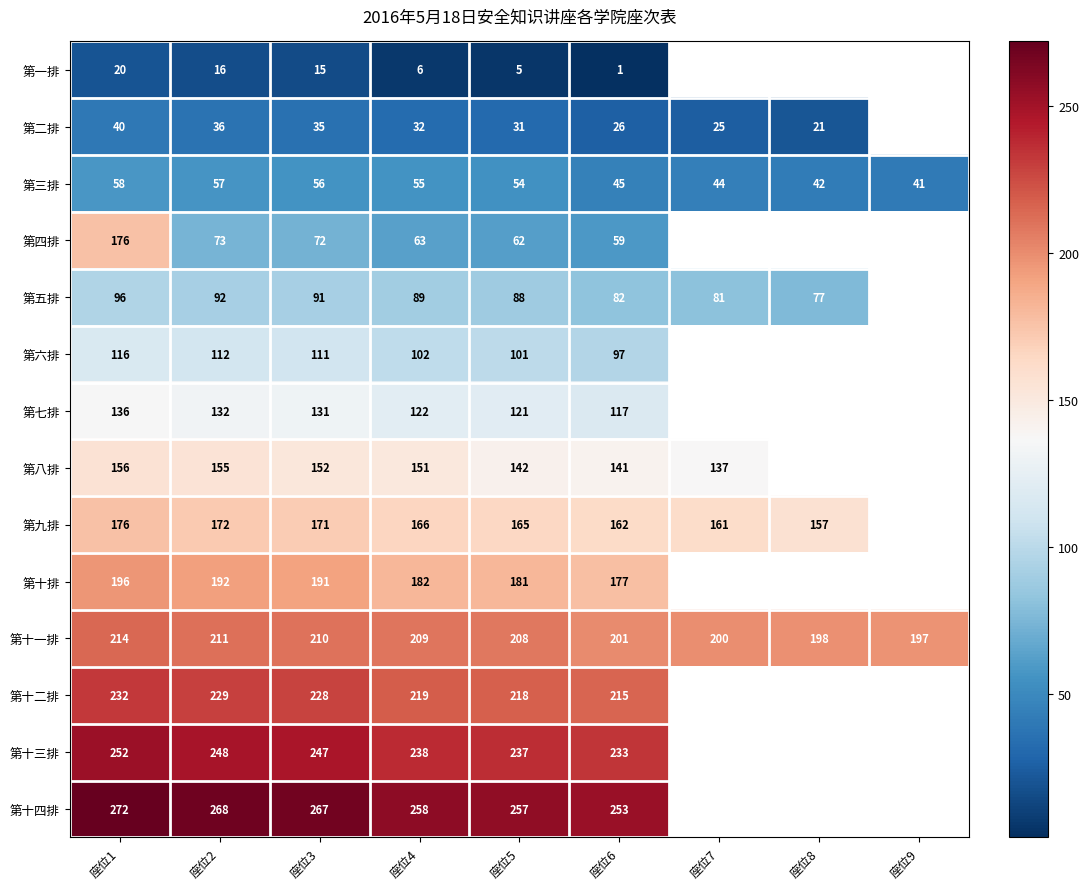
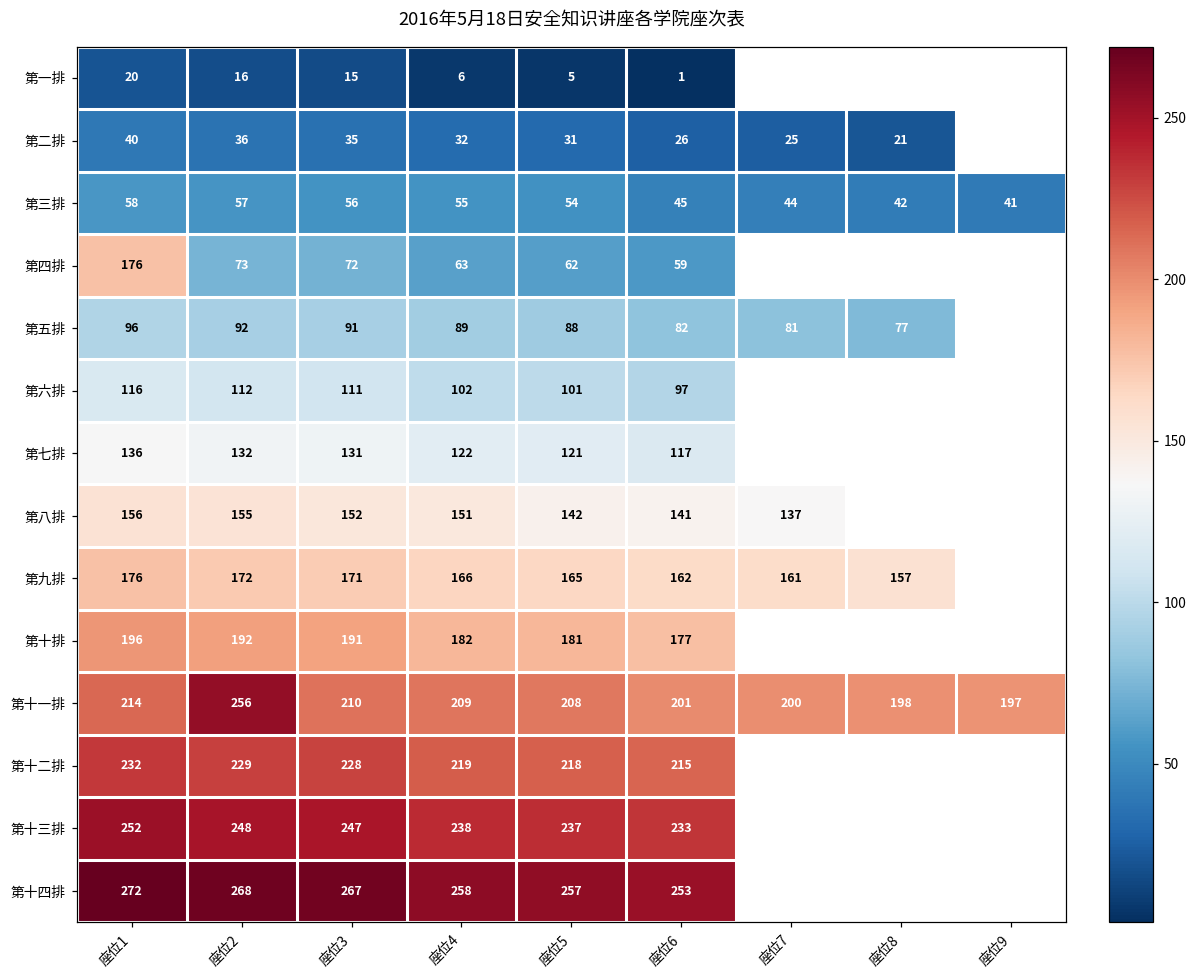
第十一排, 座位2: 211 -> 256
